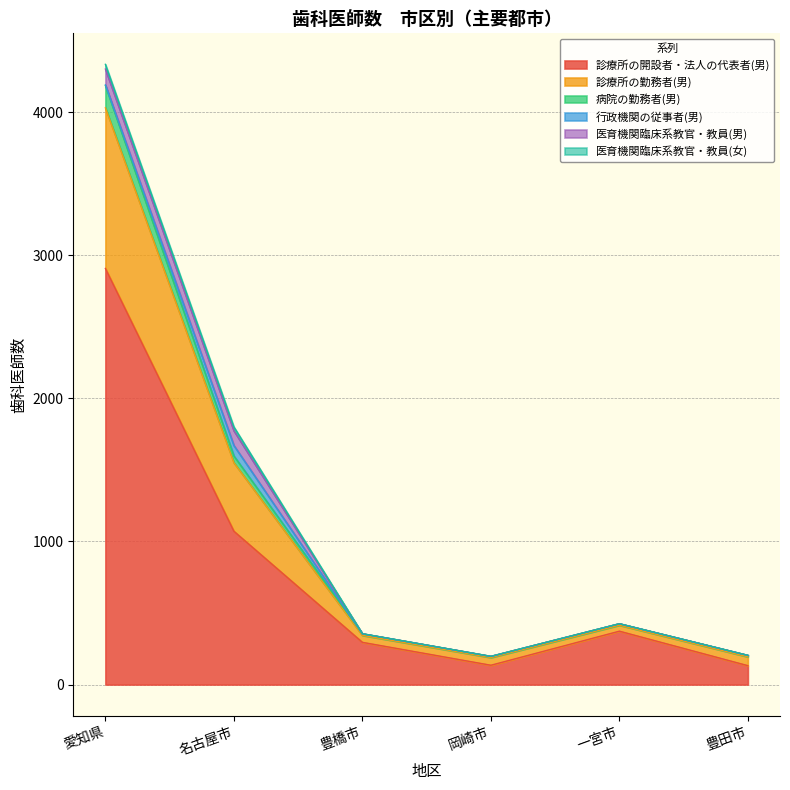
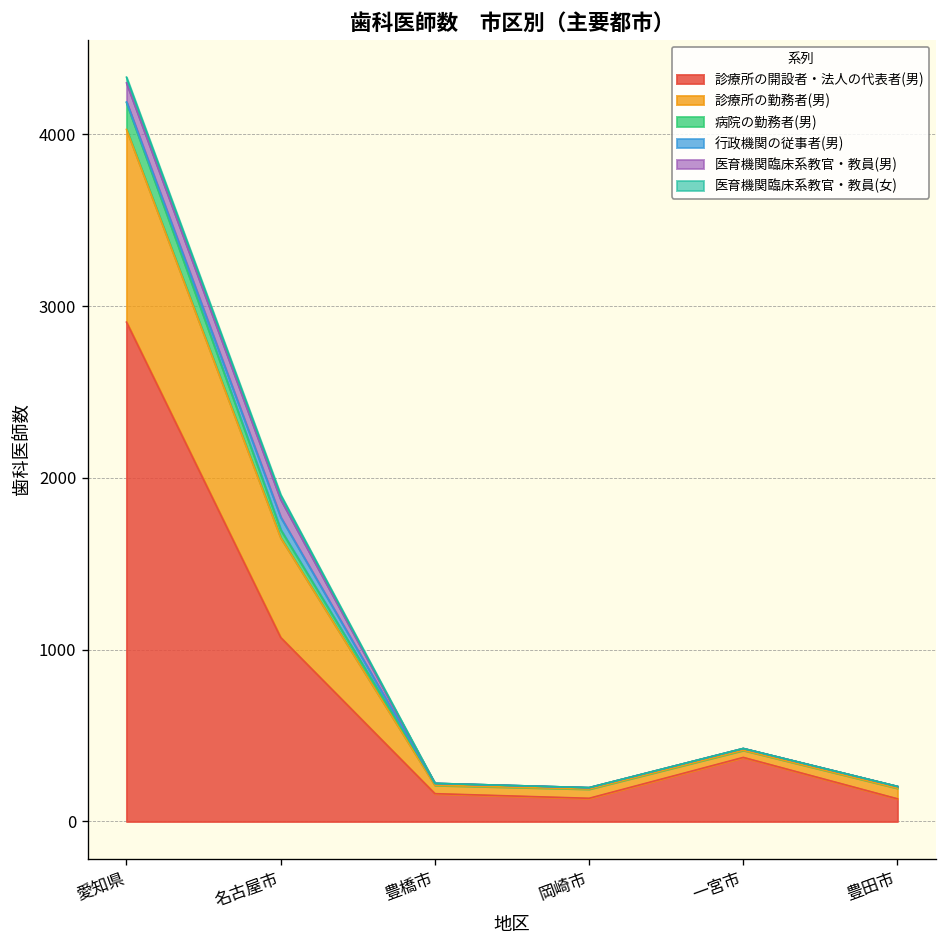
診療所の勤務者(男), 名古屋市: 480 -> 580
診療所の開設者・法人の代表者(男), 豊橋市: 300 -> 160
